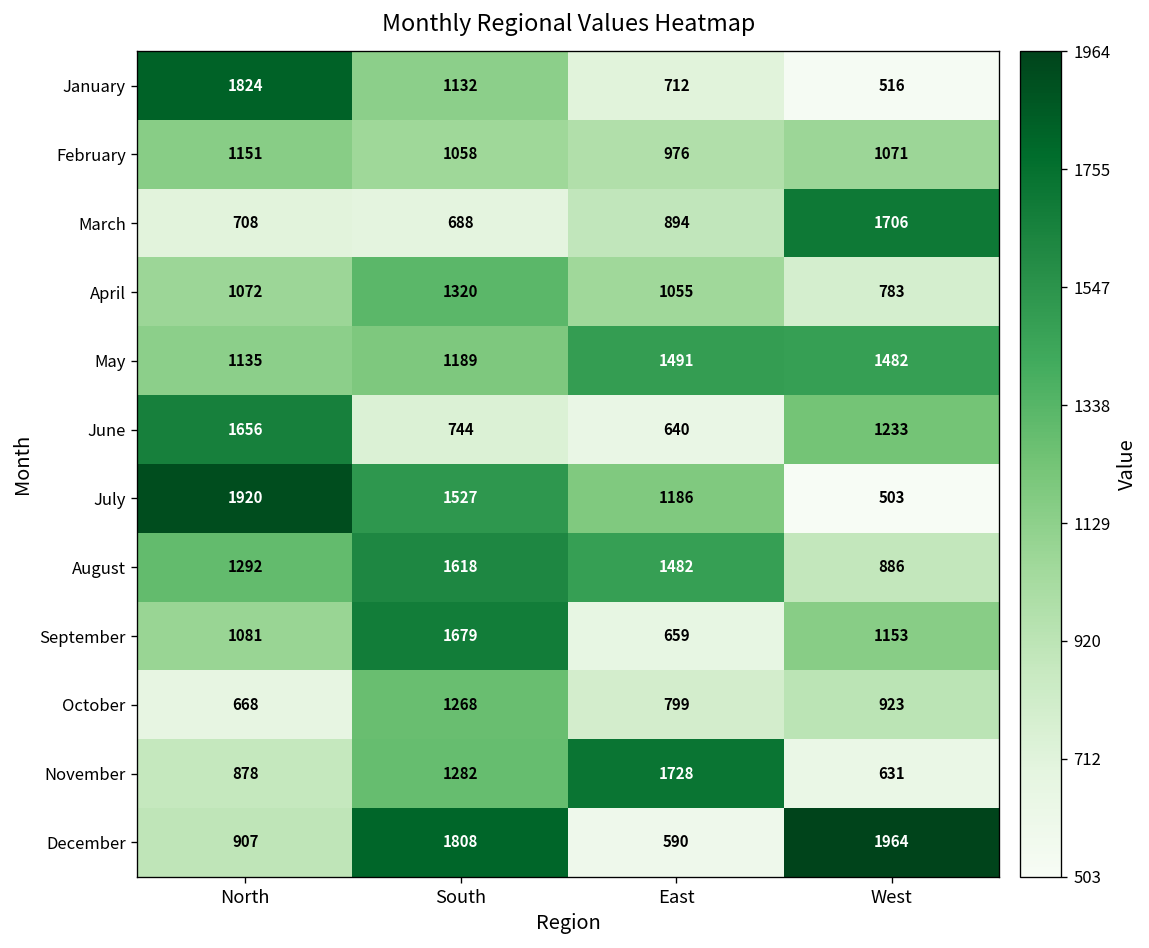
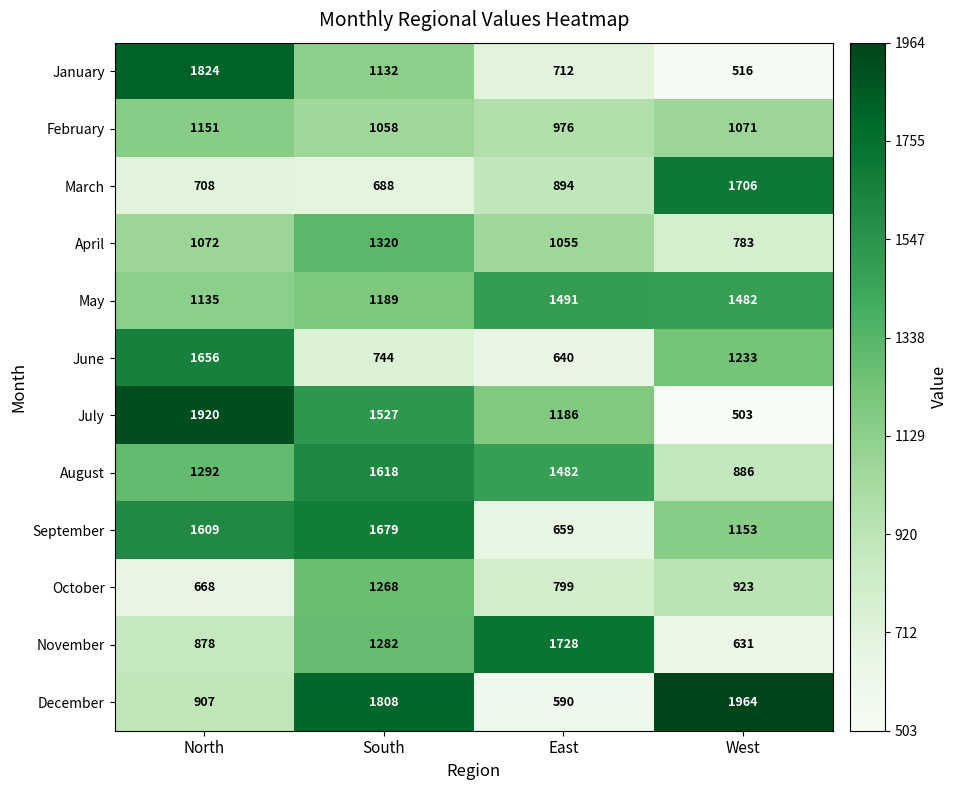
September, North: 1081 -> 1609
